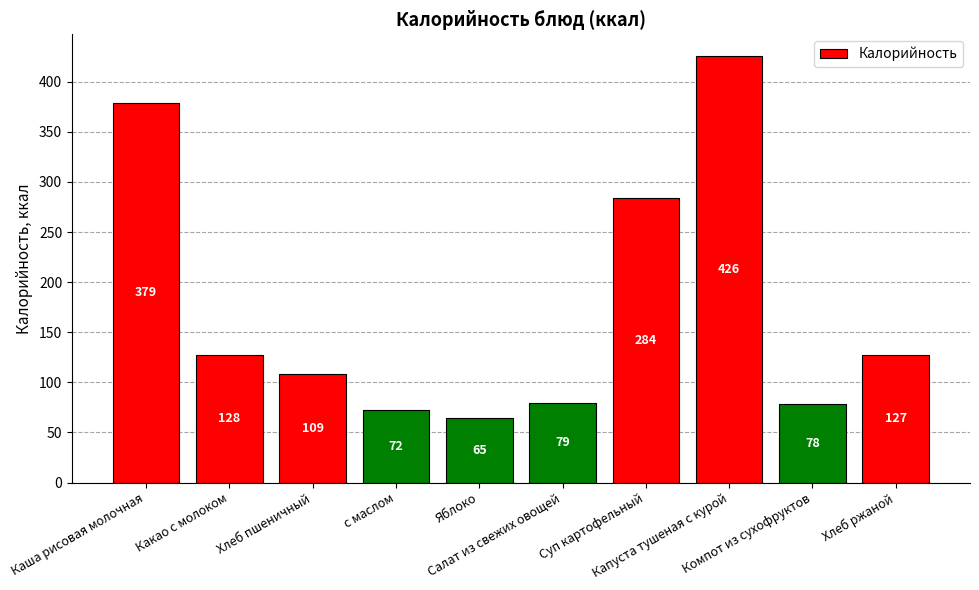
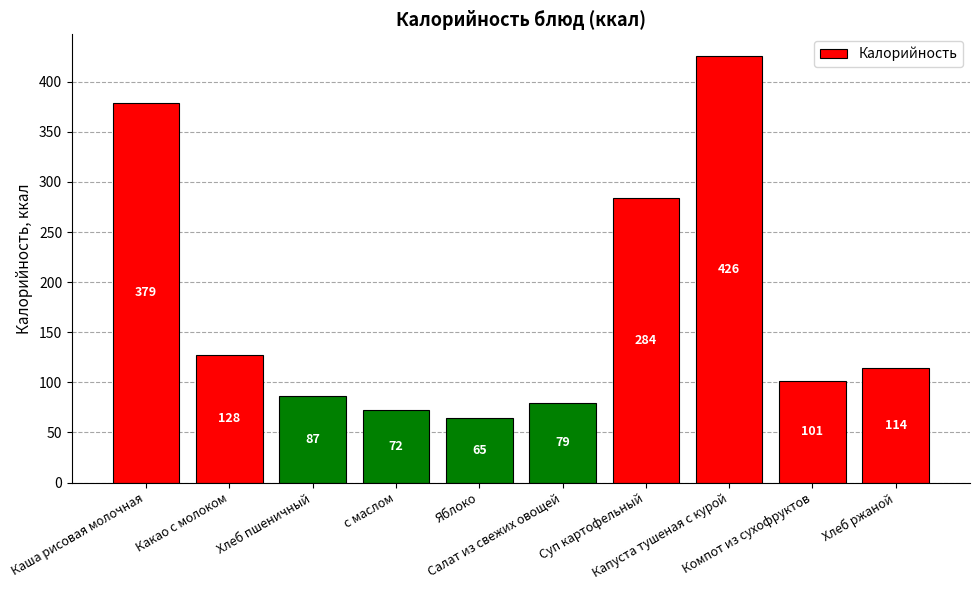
Хлеб пшеничный: 109 -> 87
Компот из сухофруктов: 78 -> 101
Хлеб ржаной: 127 -> 114
